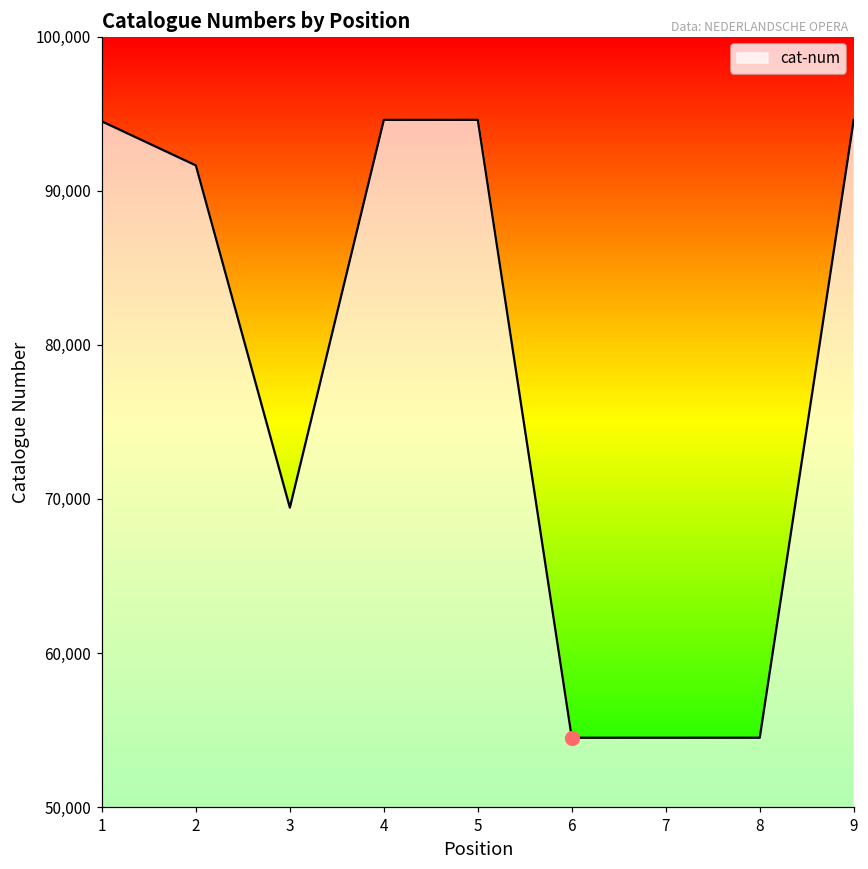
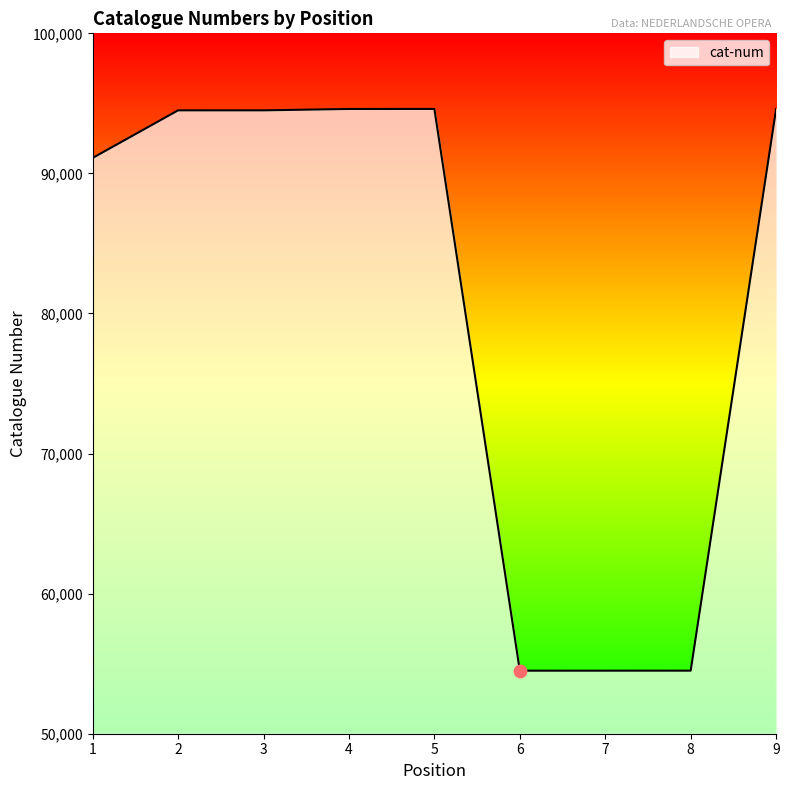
cat-num, 1: 94,500 -> 91,100
cat-num, 2: 91,600 -> 94,500
cat-num, 3: 69,400 -> 94,500
